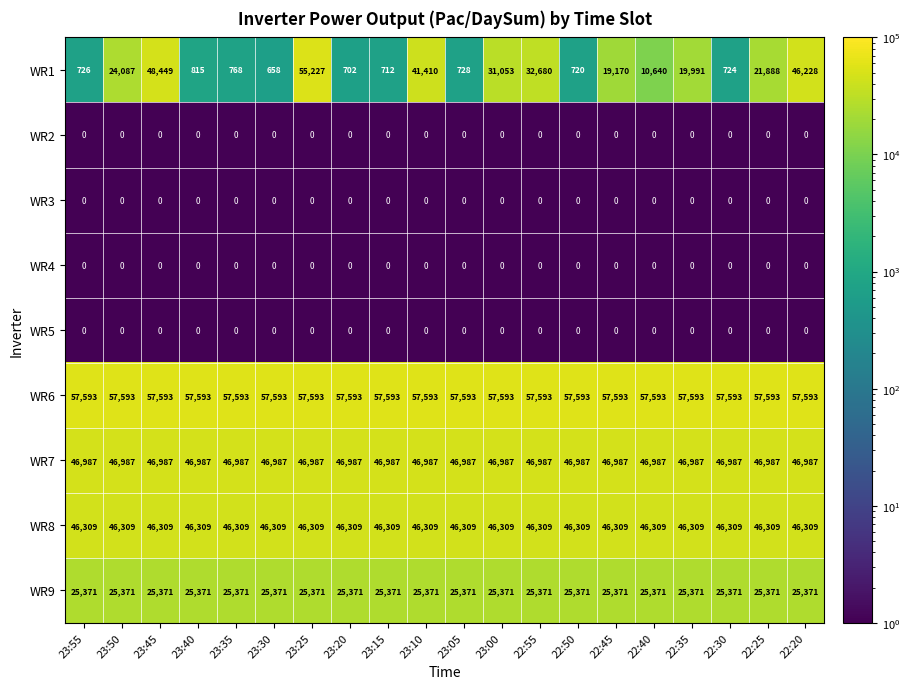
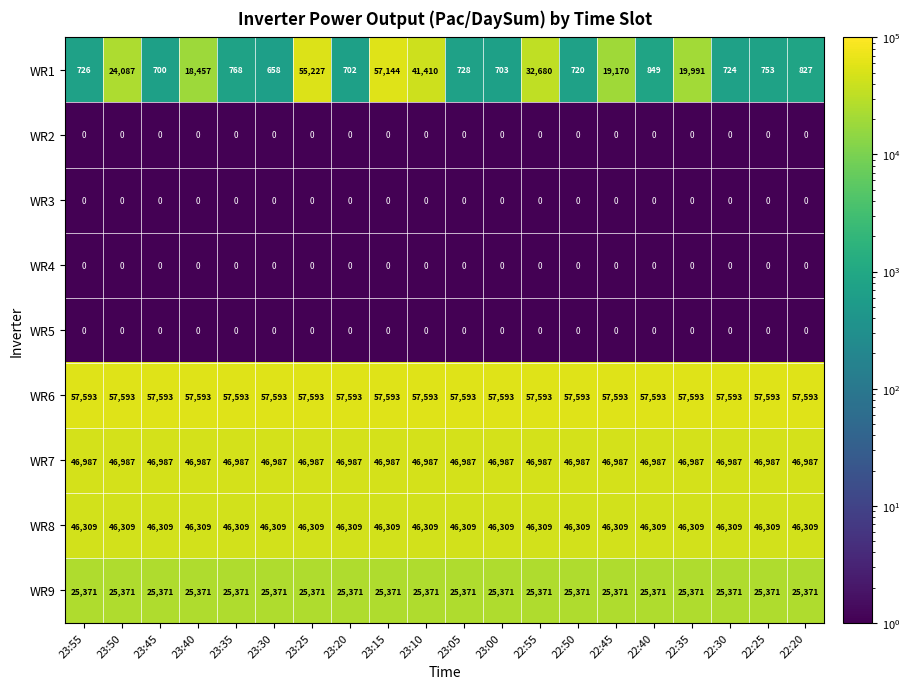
WR1, 23:45: 48,449 -> 700
WR1, 23:40: 815 -> 18,457
WR1, 23:15: 712 -> 57,144
WR1, 23:00: 31,053 -> 703
WR1, 22:40: 10,640 -> 849
WR1, 22:25: 21,888 -> 753
WR1, 22:20: 46,228 -> 827
